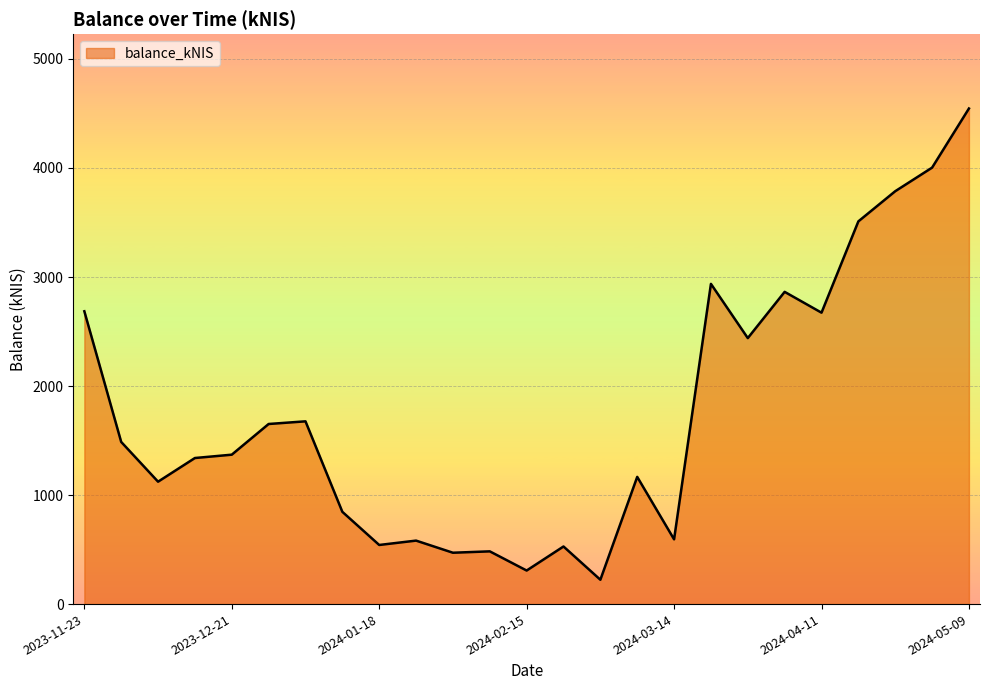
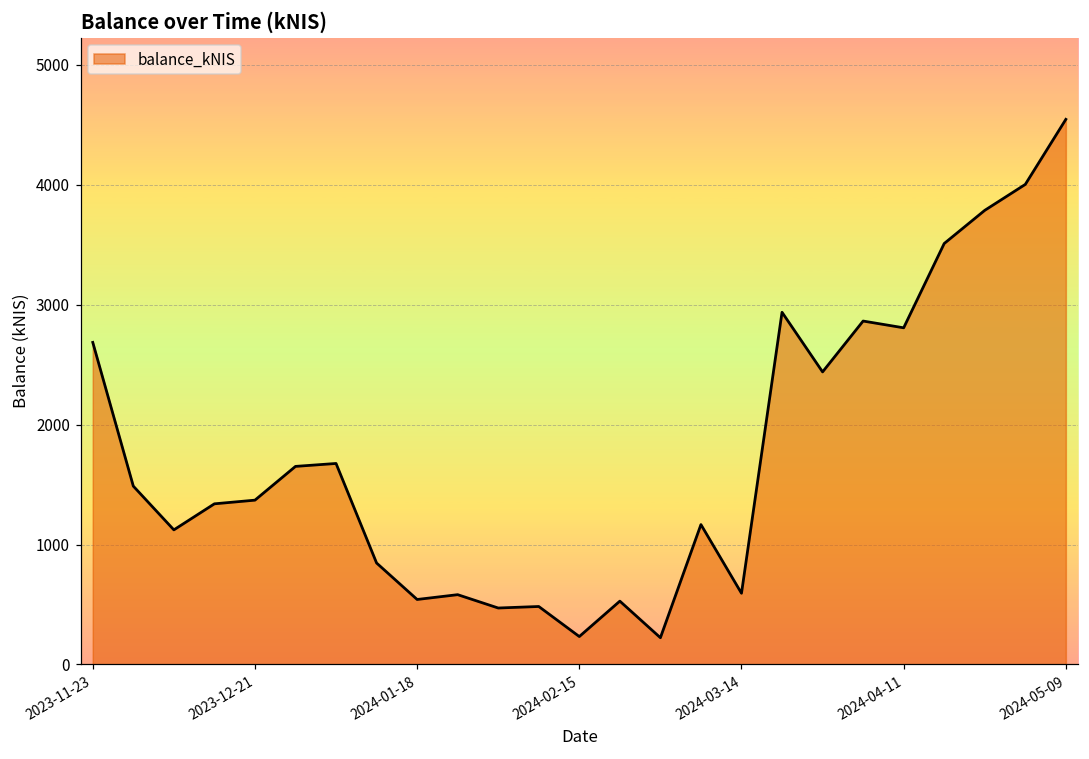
2024-02-15: 310 -> 230
2024-04-11: 2670 -> 2810
